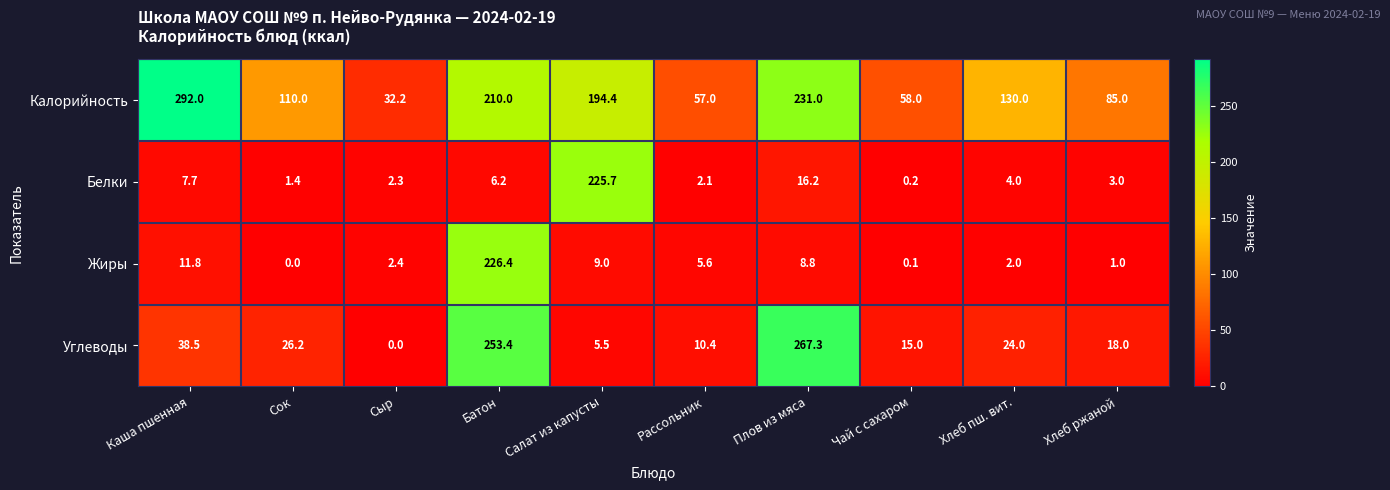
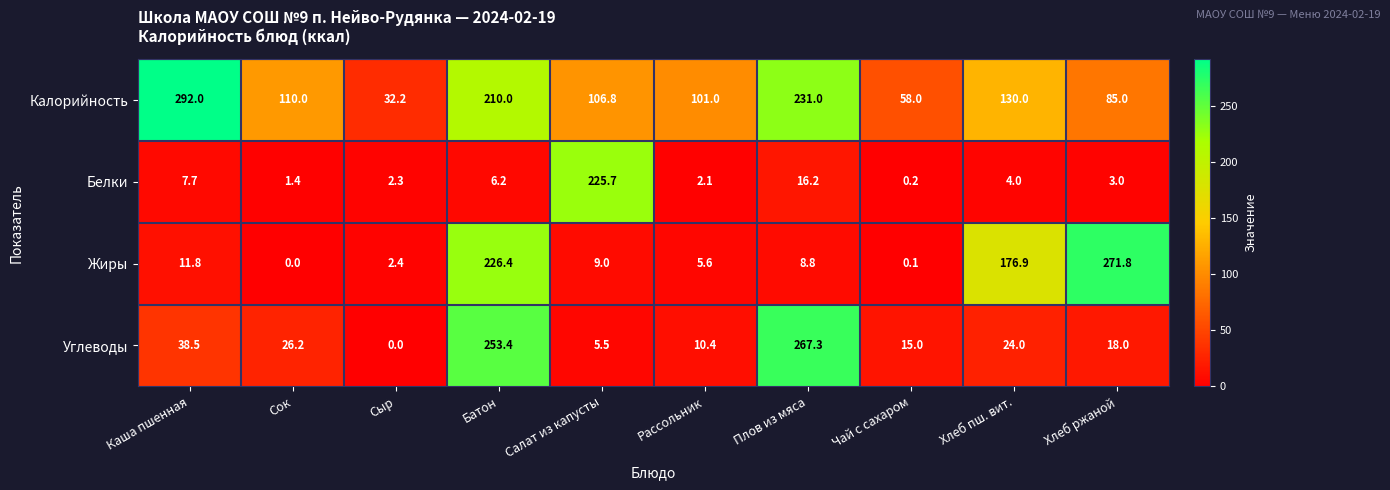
Калорийность, Салат из капусты: 194.4 -> 106.8
Калорийность, Рассольник: 57.0 -> 101.0
Жиры, Хлеб пш. вит.: 2.0 -> 176.9
Жиры, Хлеб ржаной: 1.0 -> 271.8
